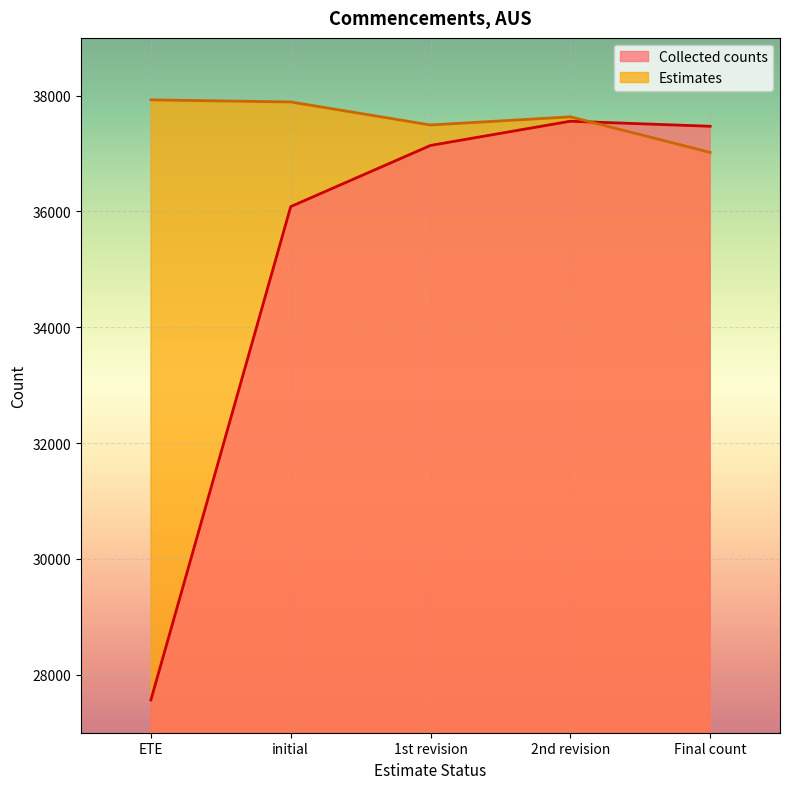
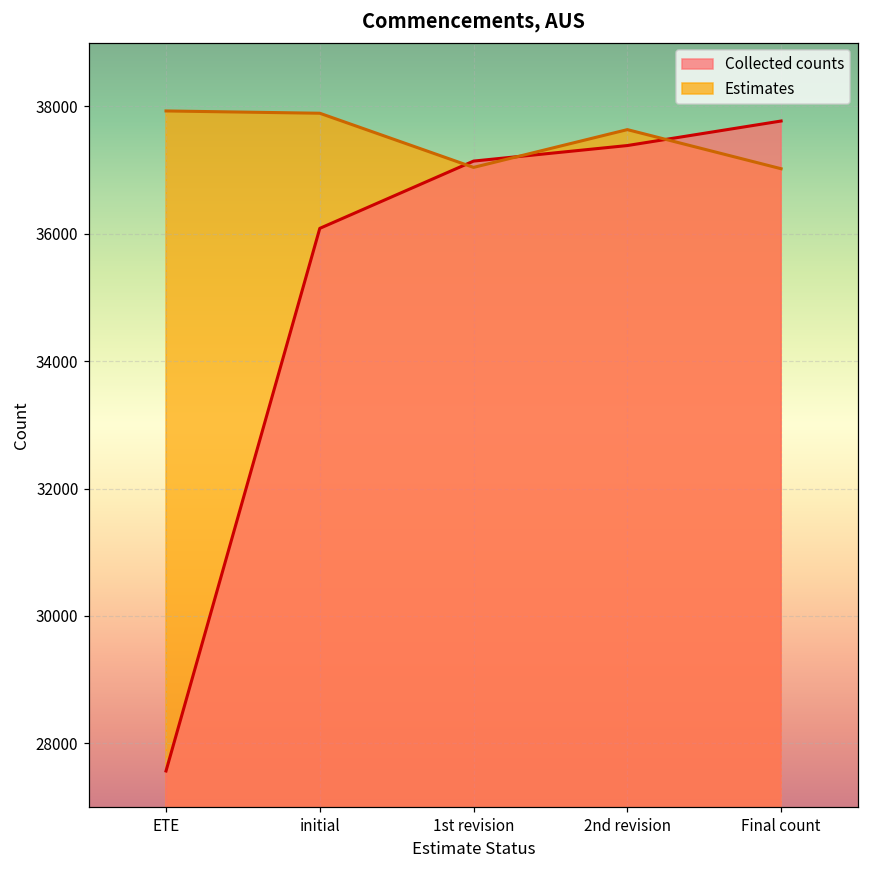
Estimates, 1st revision: 37500 -> 37000
Collected counts, 2nd revision: 37600 -> 37400
Collected counts, Final count: 37500 -> 37800
